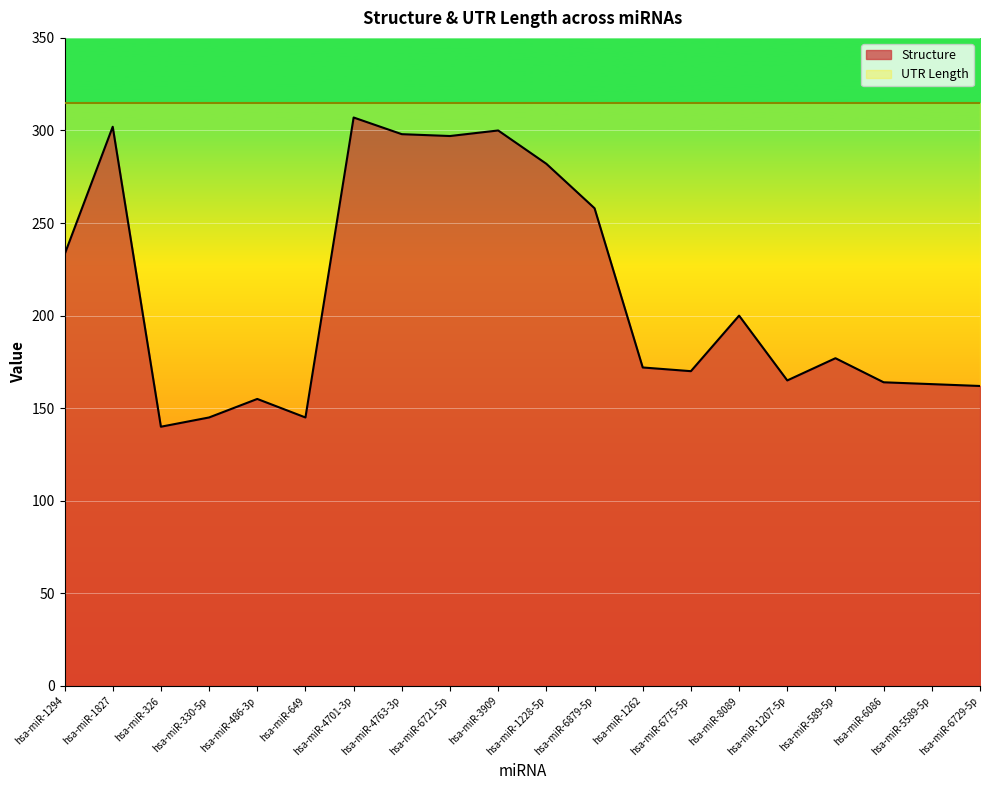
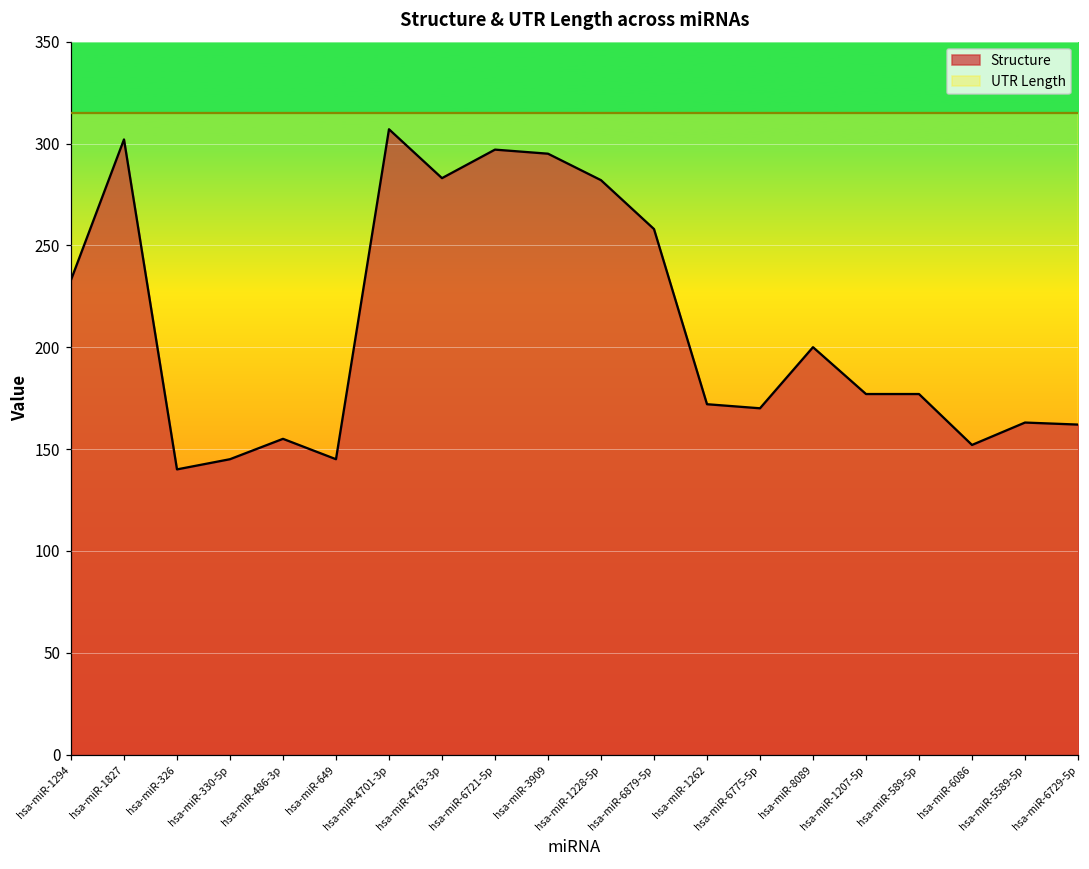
Structure, hsa-miR-4763-3p: 298 -> 283
Structure, hsa-miR-3909: 300 -> 295
Structure, hsa-miR-1207-5p: 165 -> 177
Structure, hsa-miR-6086: 164 -> 152
